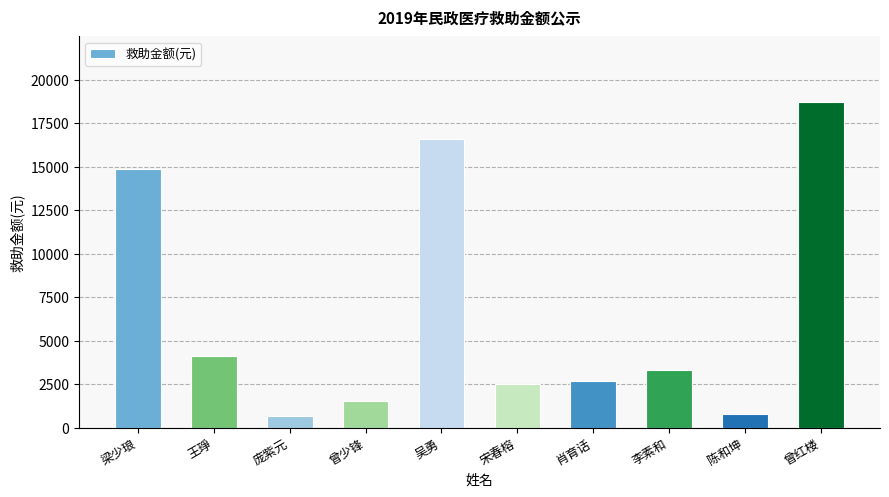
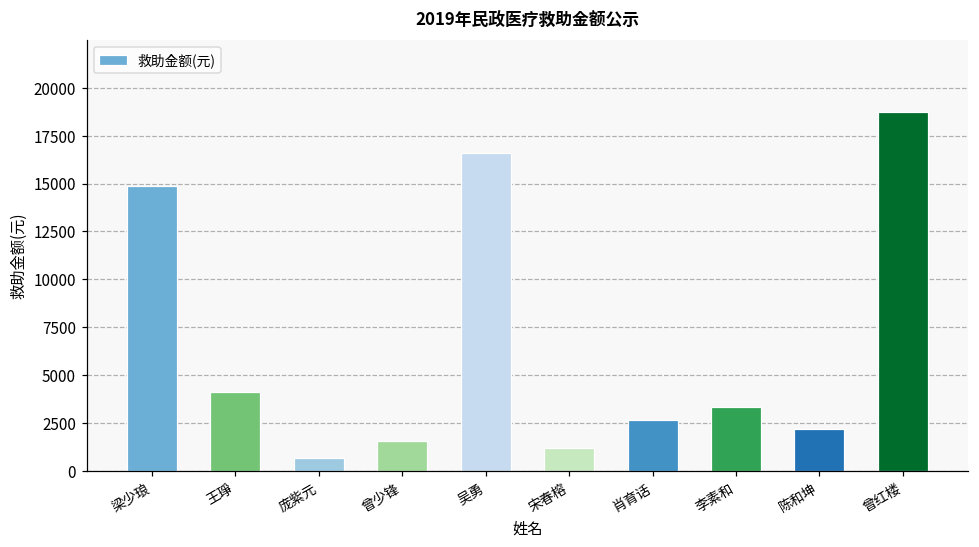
宋春榕: 2500 -> 1200
陈和坤: 800 -> 2200
